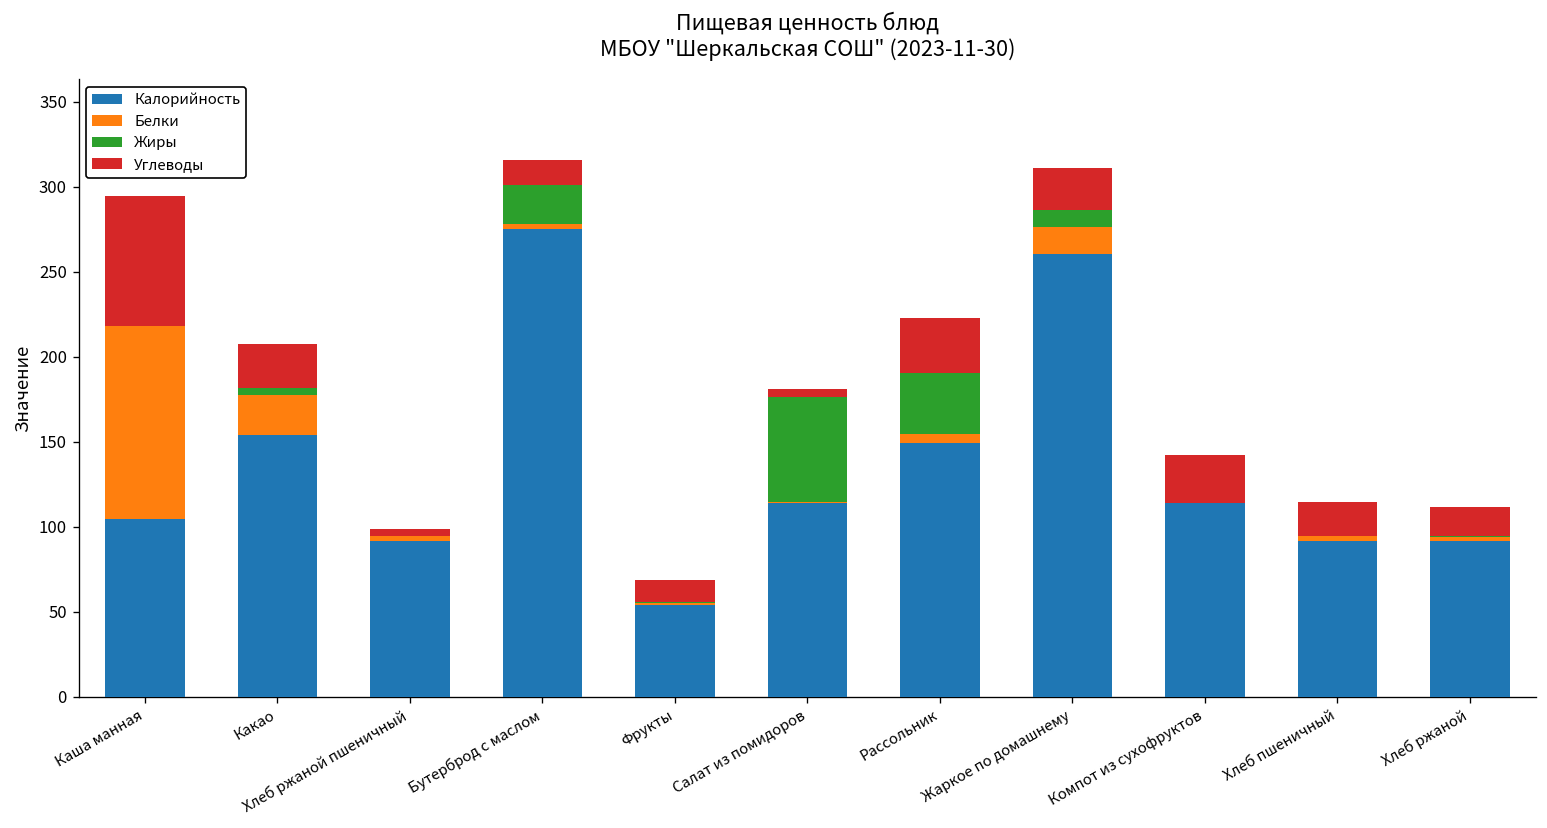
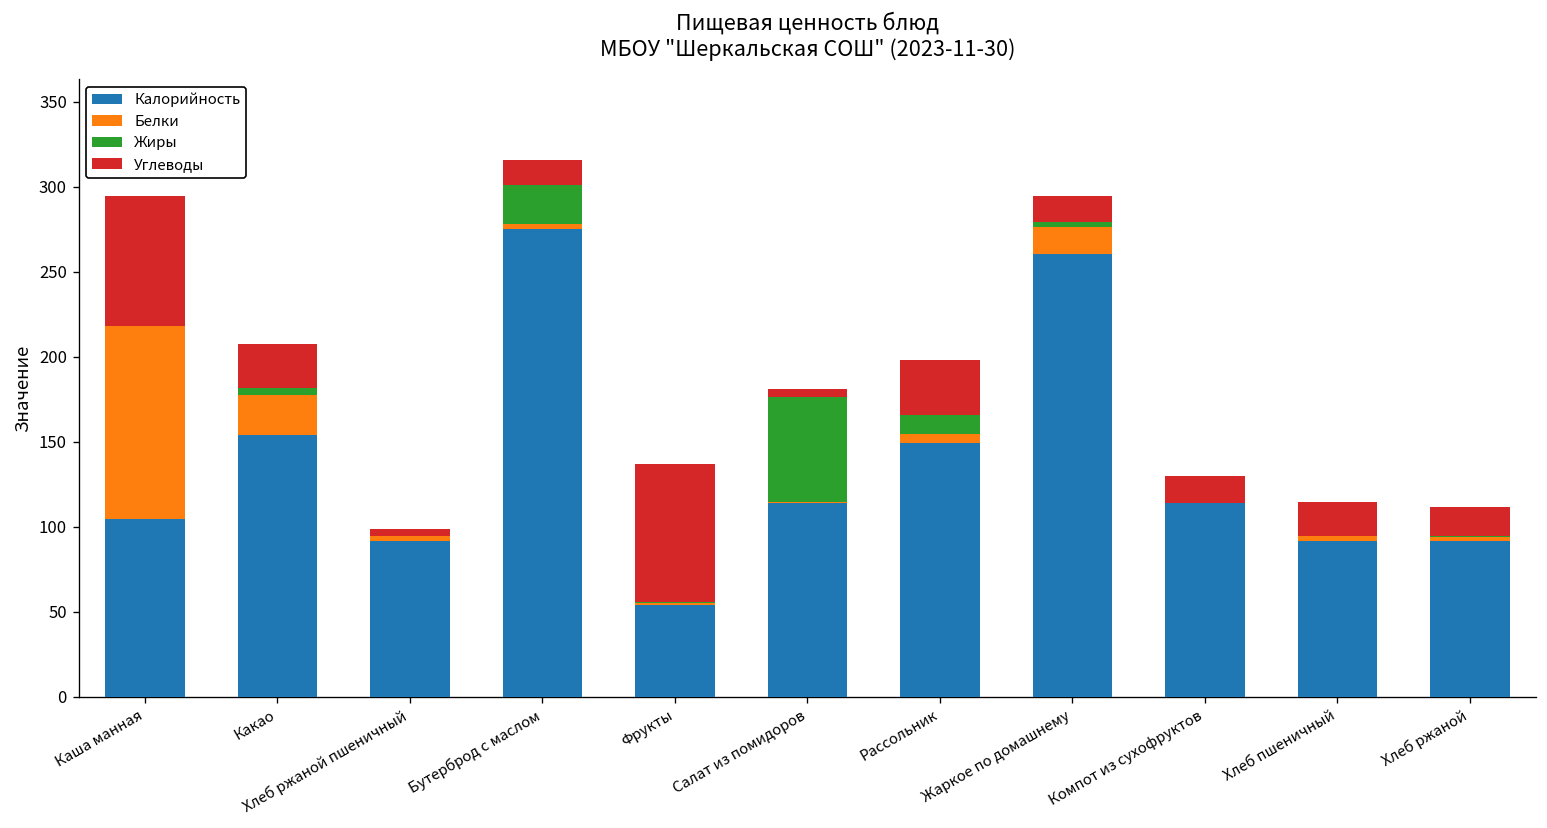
Углеводы, Фрукты: 13 -> 81
Жиры, Рассольник: 36 -> 11
Жиры, Жаркое по домашнему: 10 -> 3
Углеводы, Жаркое по домашнему: 25 -> 15
Углеводы, Компот из сухофруктов: 28 -> 16
